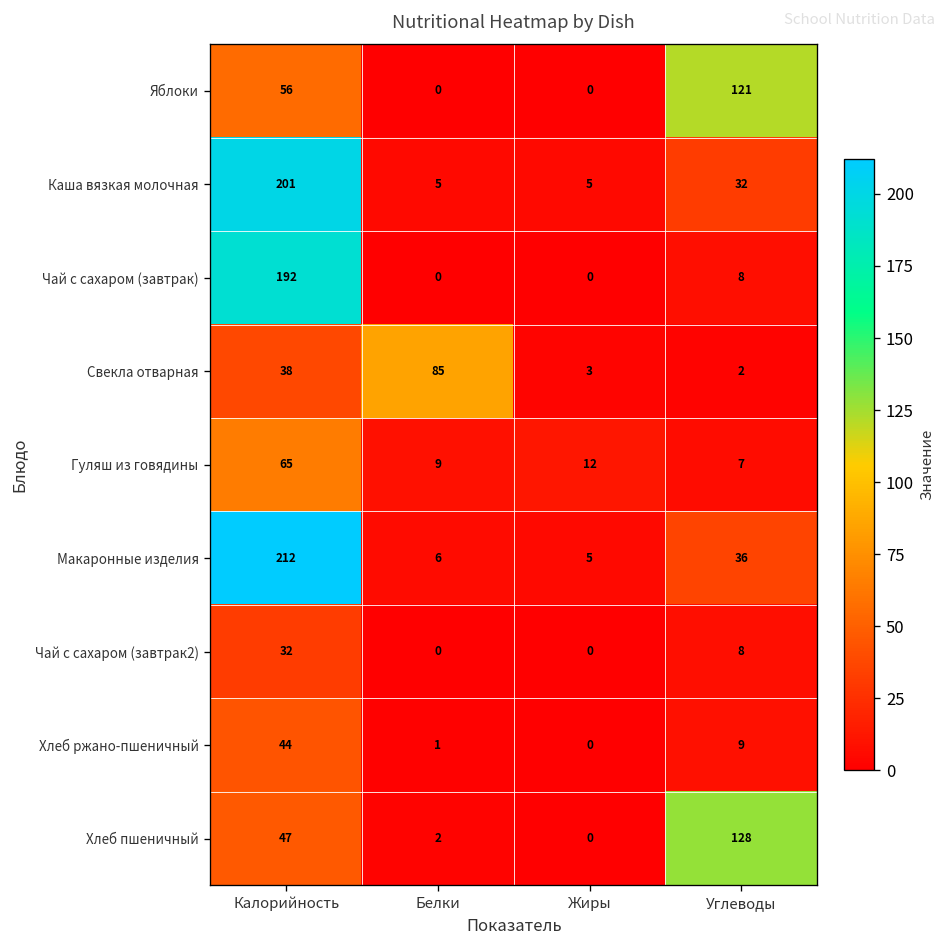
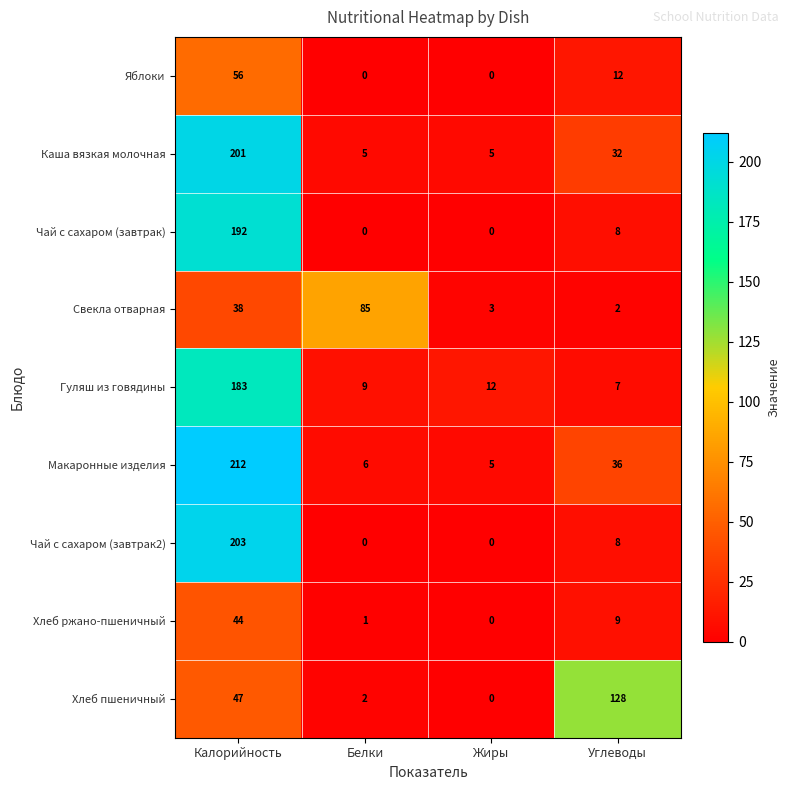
Яблоки, Углеводы: 121 -> 12
Гуляш из говядины, Калорийность: 65 -> 183
Чай с сахаром (завтрак2), Калорийность: 32 -> 203
